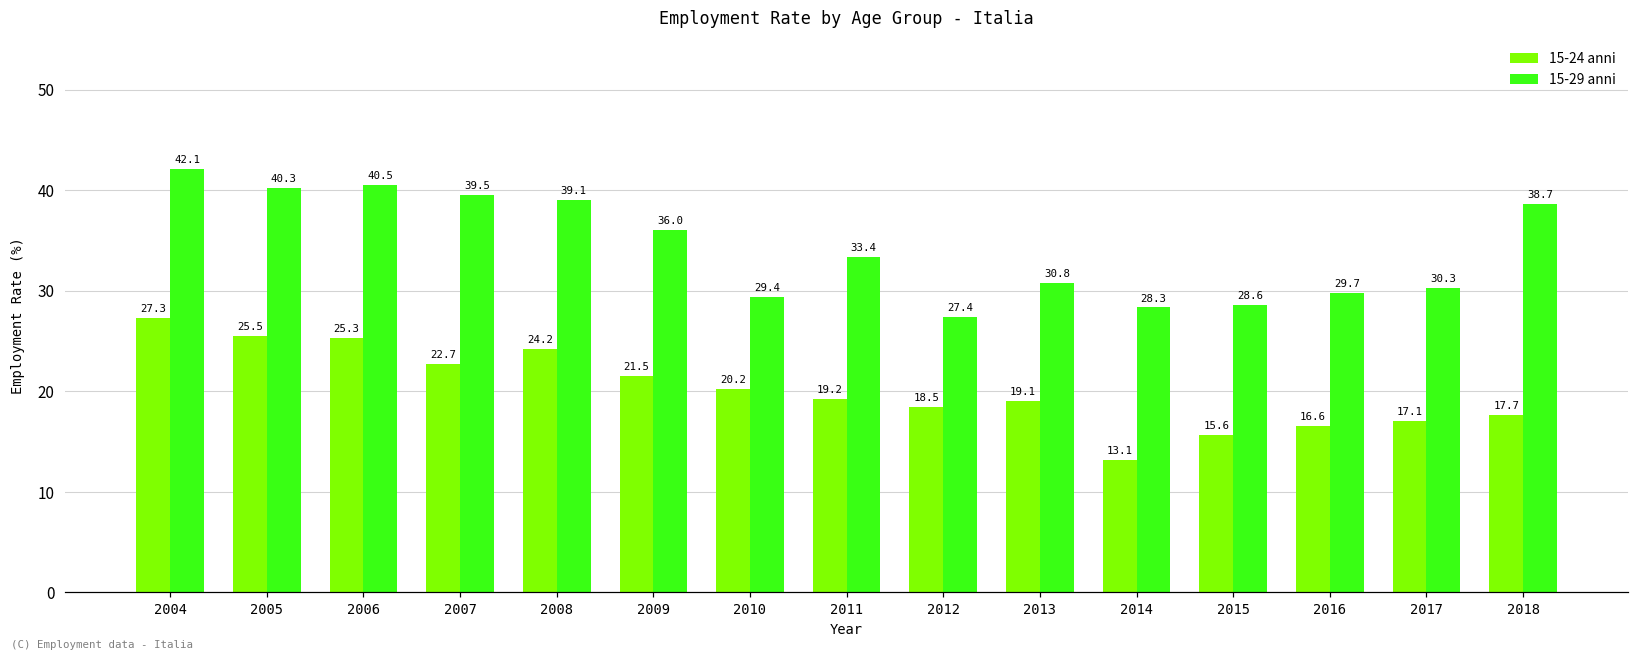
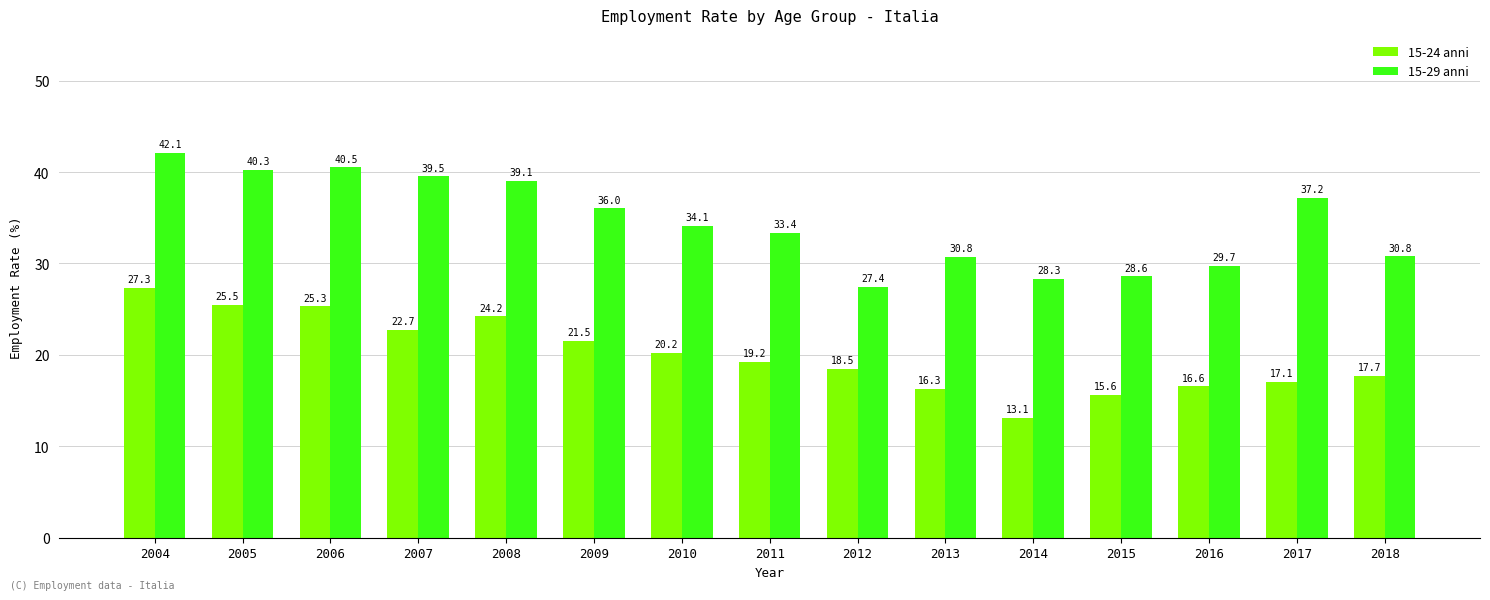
15-29 anni, 2010: 29.4 -> 34.1
15-24 anni, 2013: 19.1 -> 16.3
15-29 anni, 2017: 30.3 -> 37.2
15-29 anni, 2018: 38.7 -> 30.8
